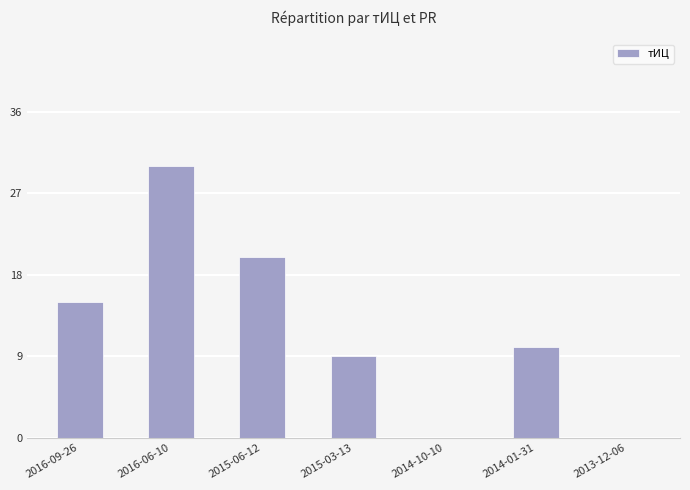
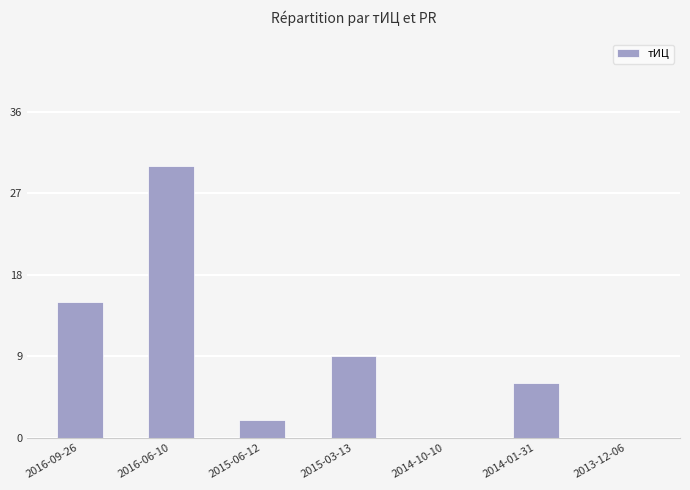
2015-06-12: 20 -> 2
2014-01-31: 10 -> 6
